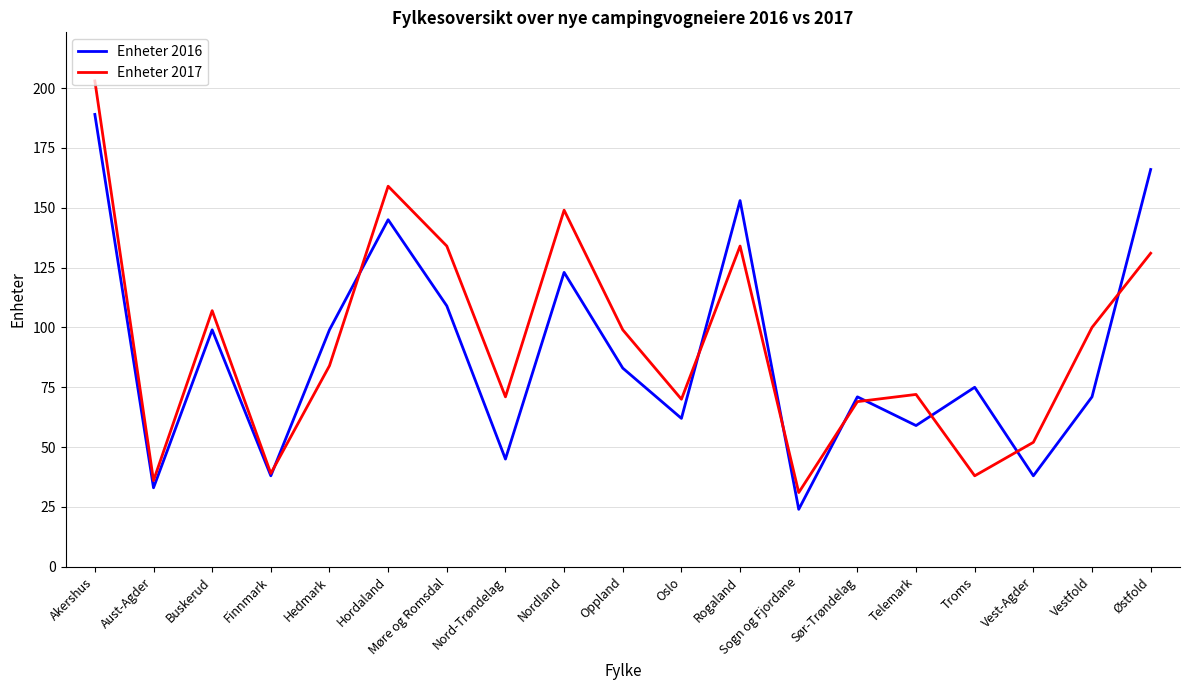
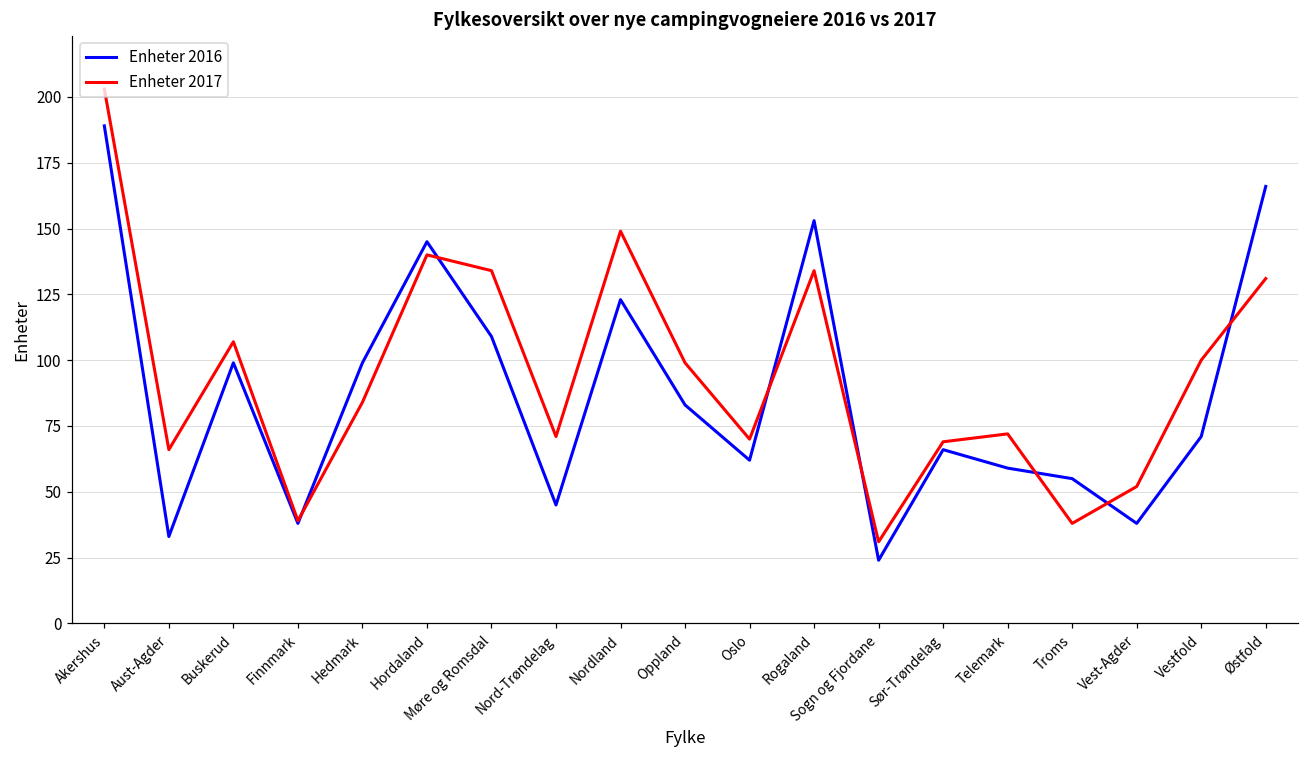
Enheter 2017, Aust-Agder: 36 -> 66
Enheter 2017, Hordaland: 159 -> 140
Enheter 2016, Sør-Trøndelag: 71 -> 66
Enheter 2016, Troms: 75 -> 55
